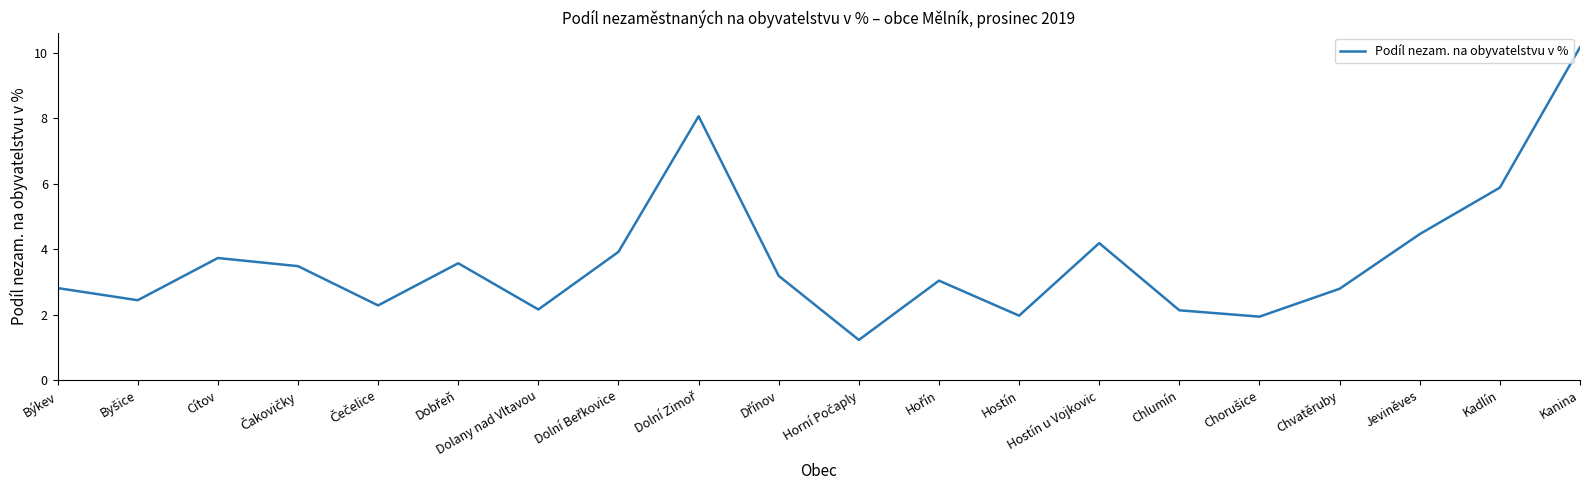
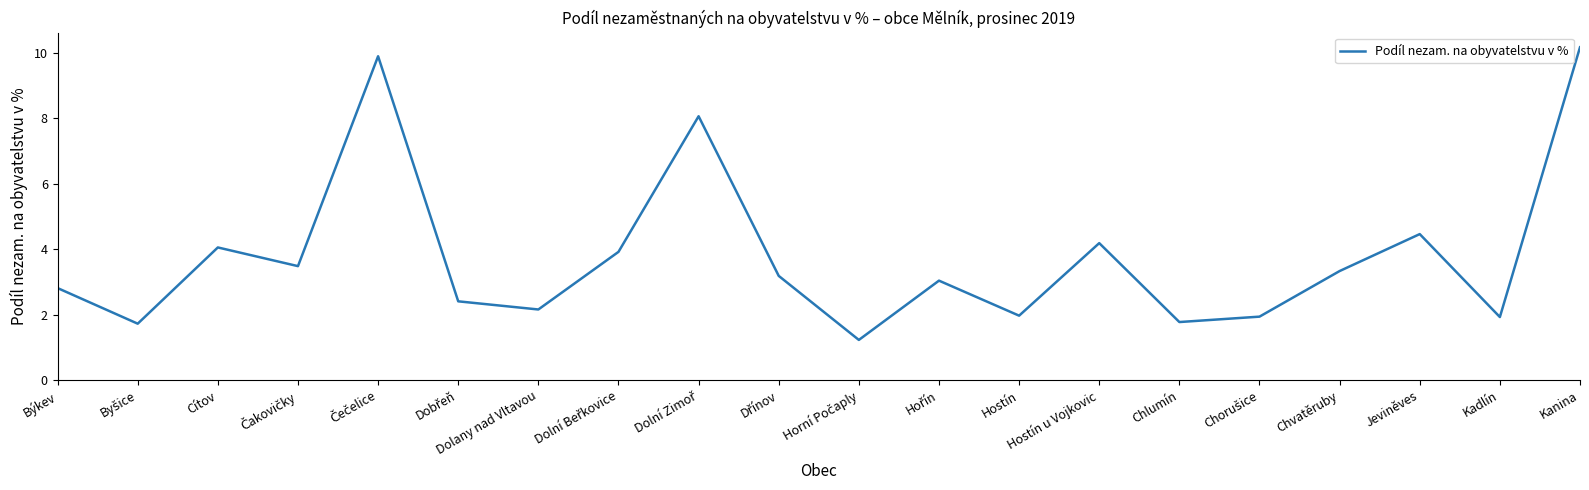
Byšice: 2.4 -> 1.7
Cítov: 3.7 -> 4.1
Čečelice: 2.3 -> 9.9
Dobřeň: 3.6 -> 2.4
Chlumín: 2.1 -> 1.8
Chvatěruby: 2.8 -> 3.3
Kadlín: 5.9 -> 1.9
